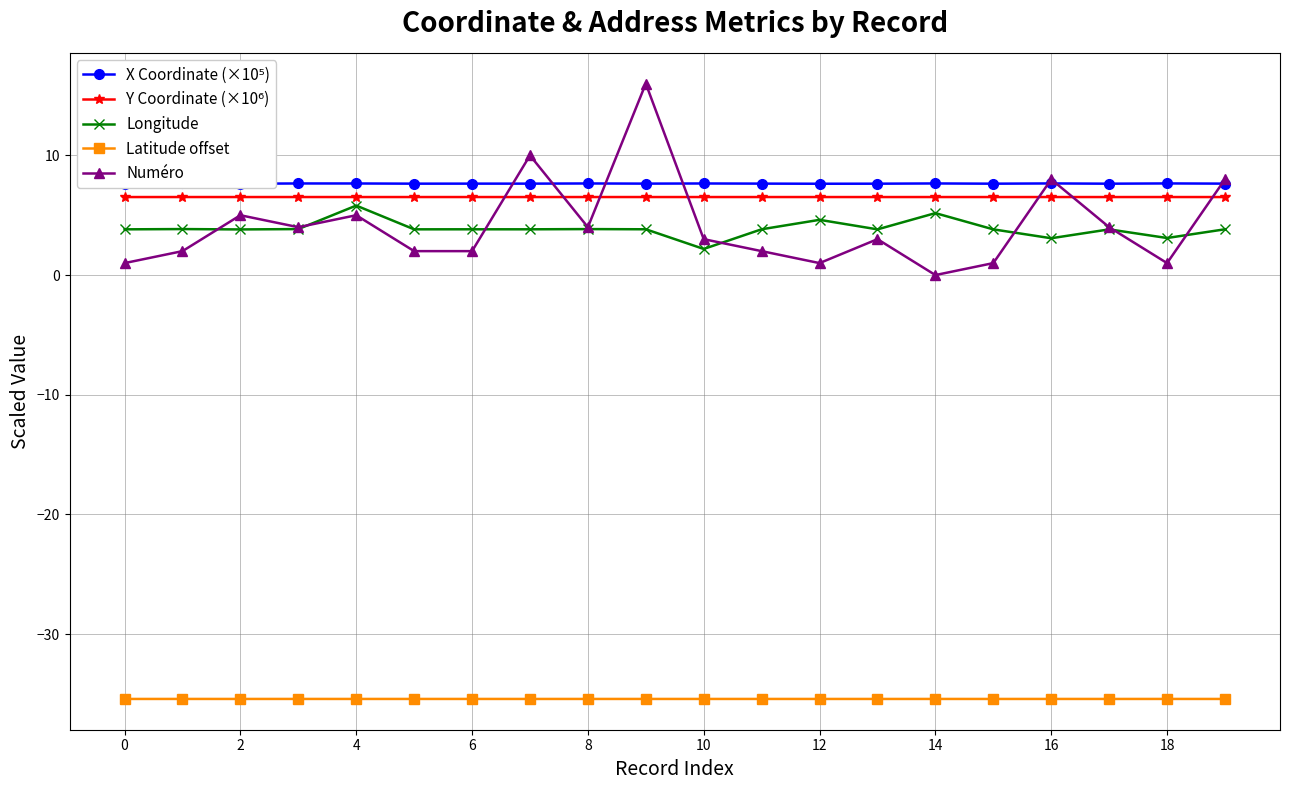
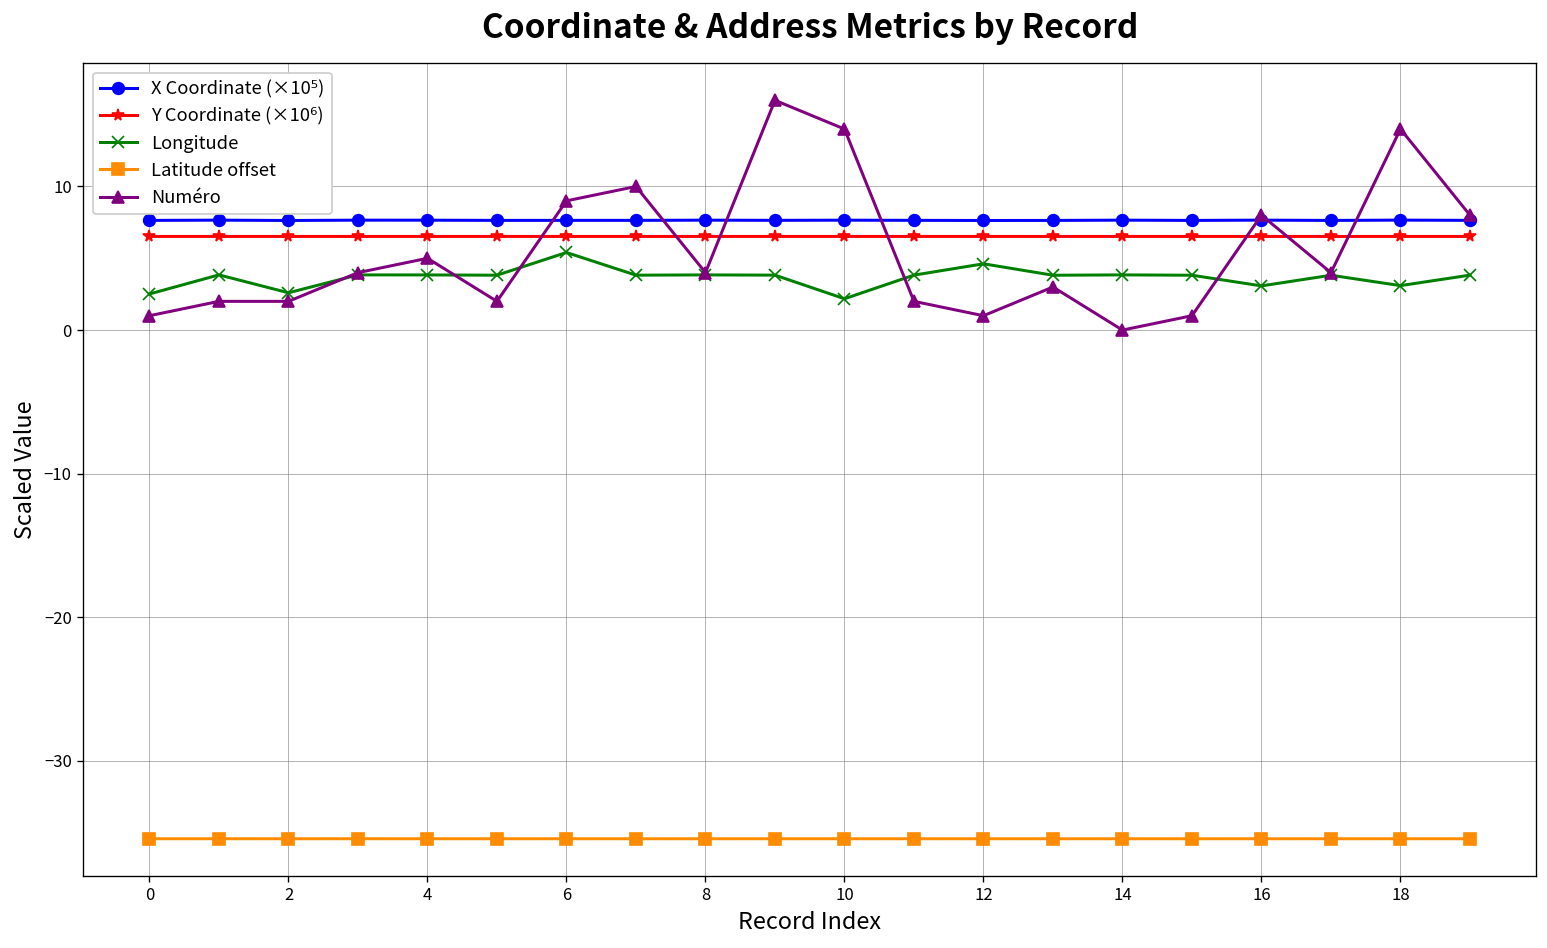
Longitude, 0: 3.8 -> 2.5
Longitude, 2: 3.8 -> 2.6
Numéro, 2: 5 -> 2
Longitude, 4: 5.8 -> 3.8
Longitude, 6: 3.8 -> 5.4
Numéro, 6: 2 -> 9
Numéro, 10: 3 -> 14
Longitude, 14: 5.2 -> 3.8
Numéro, 18: 1 -> 14
